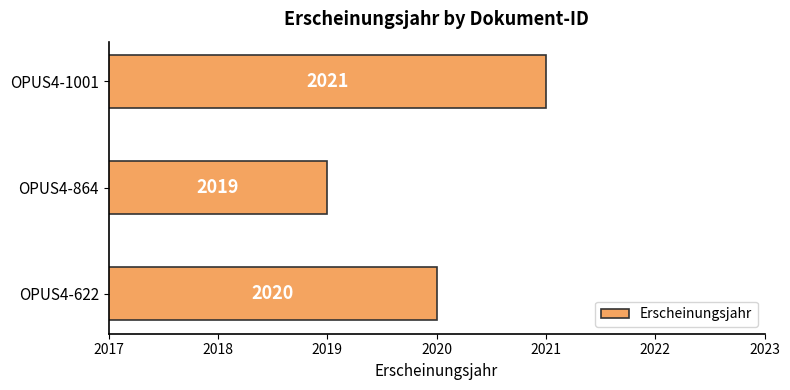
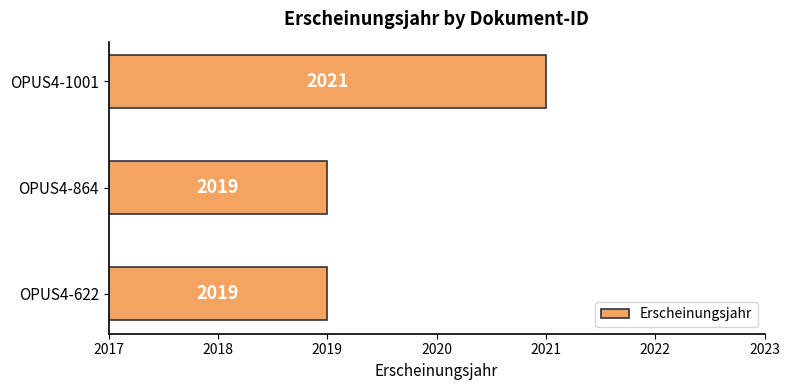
OPUS4-622: 2020 -> 2019
